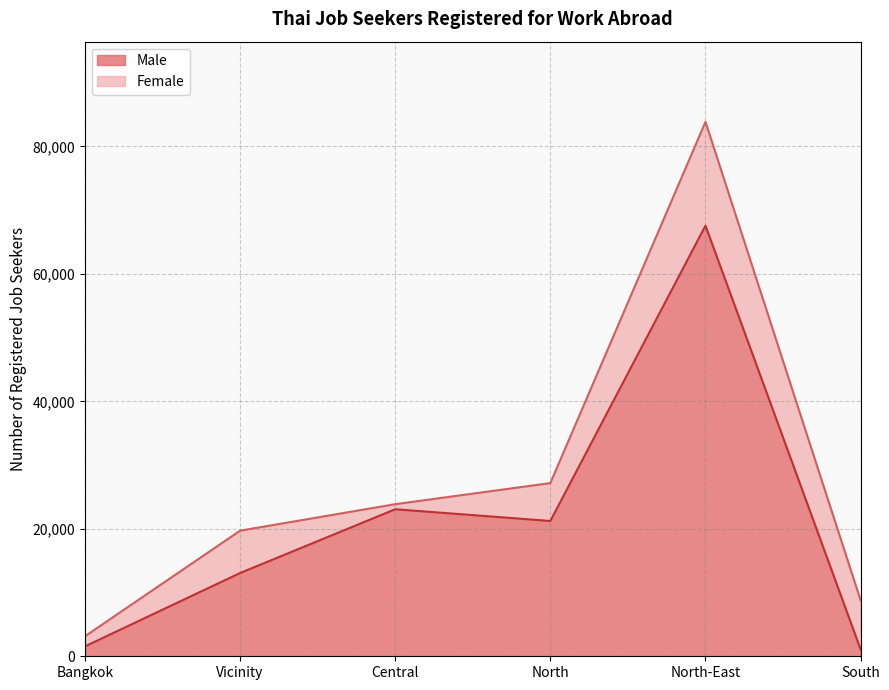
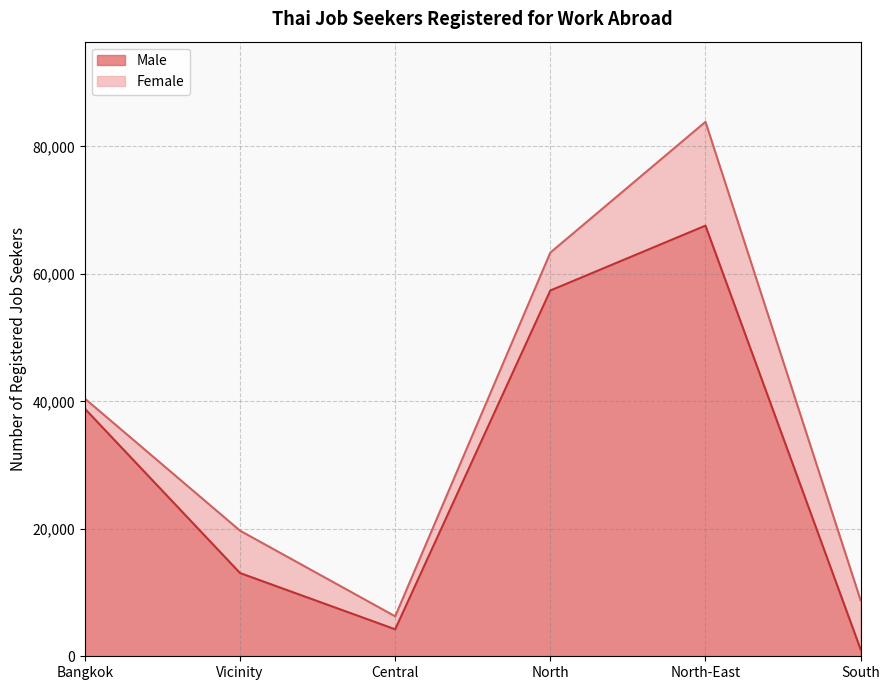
Male, Bangkok: 2,000 -> 39,000
Male, Central: 23,000 -> 4,000
Female, Central: 1,000 -> 2,000
Male, North: 21,000 -> 57,000
